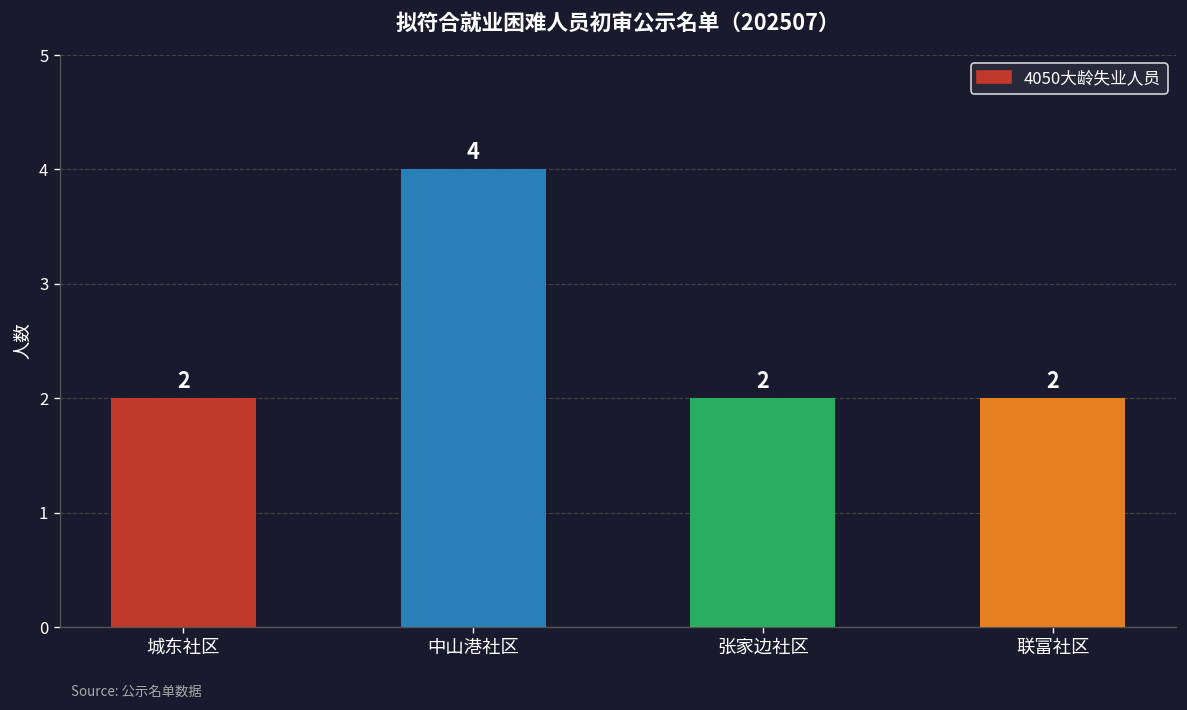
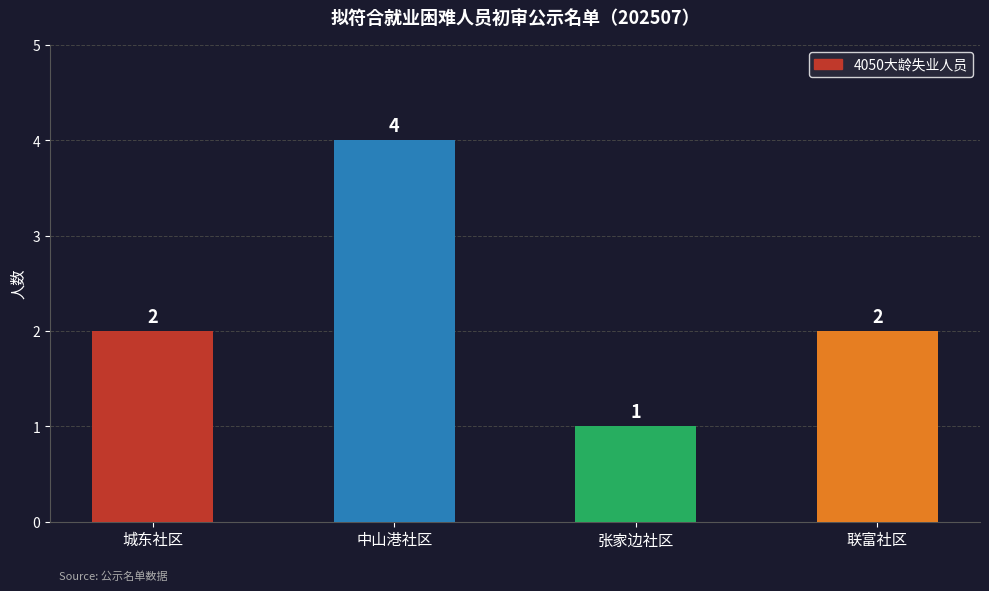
张家边社区: 2 -> 1
